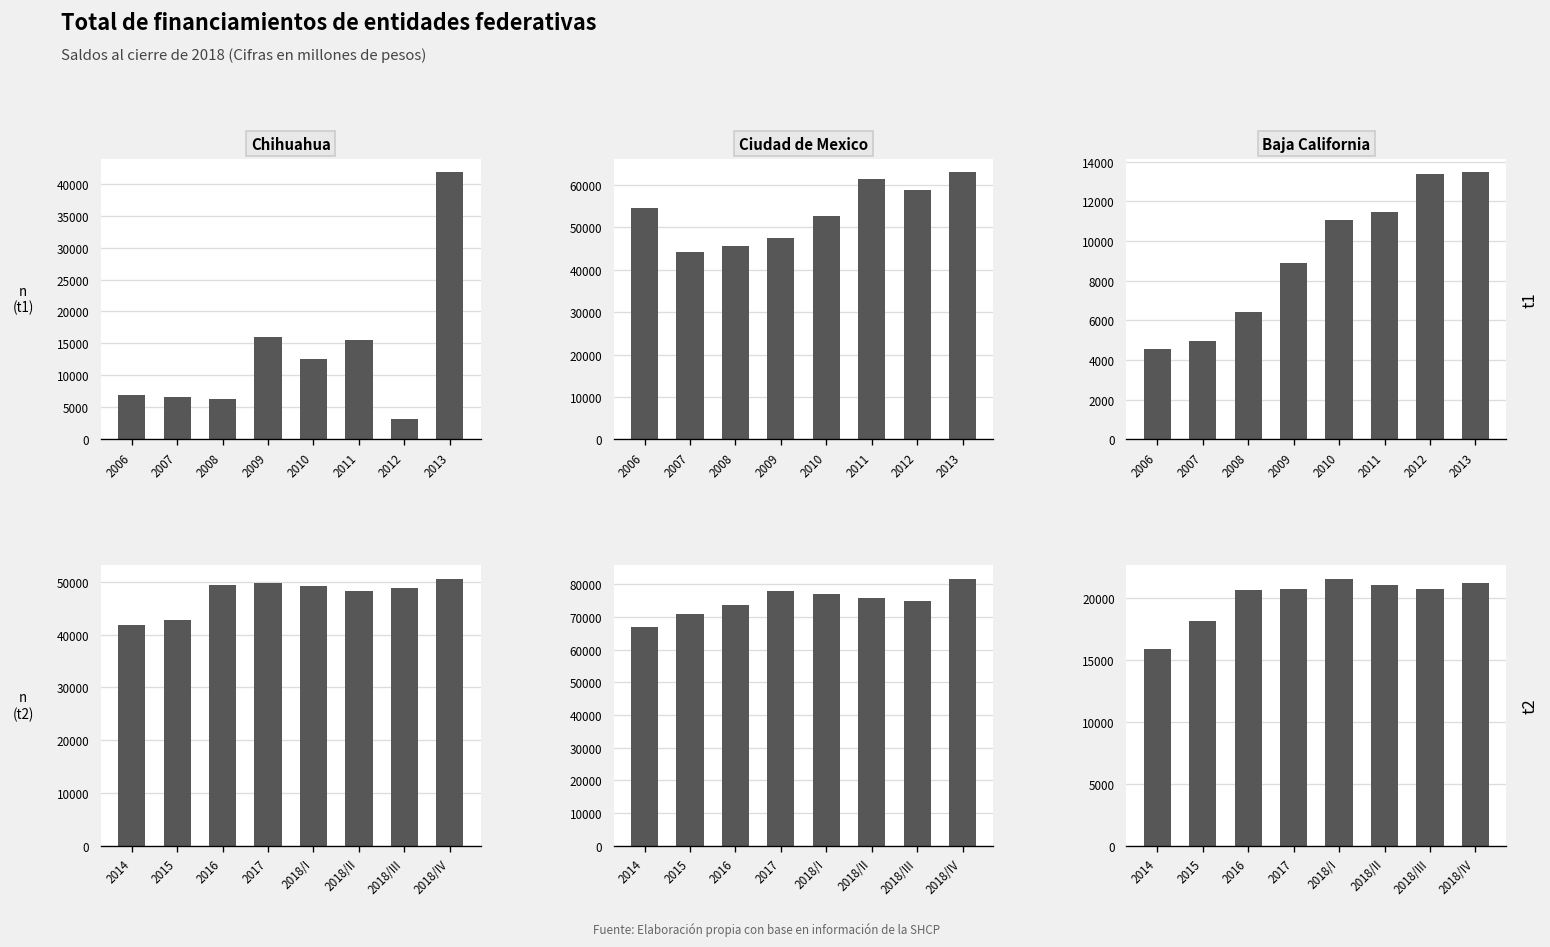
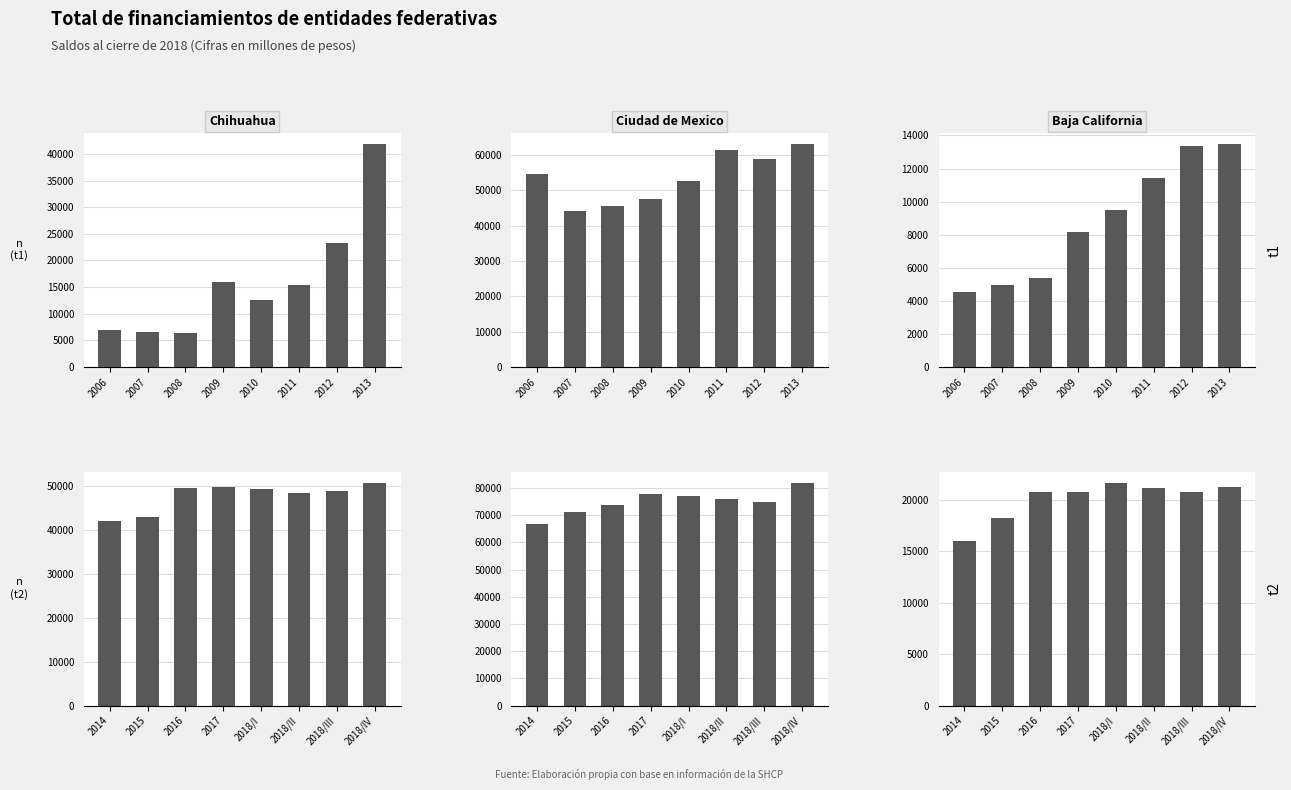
Chihuahua, 2012: 3000 -> 23000
Baja California, 2008: 6400 -> 5400
Baja California, 2009: 8900 -> 8100
Baja California, 2010: 11100 -> 9500
